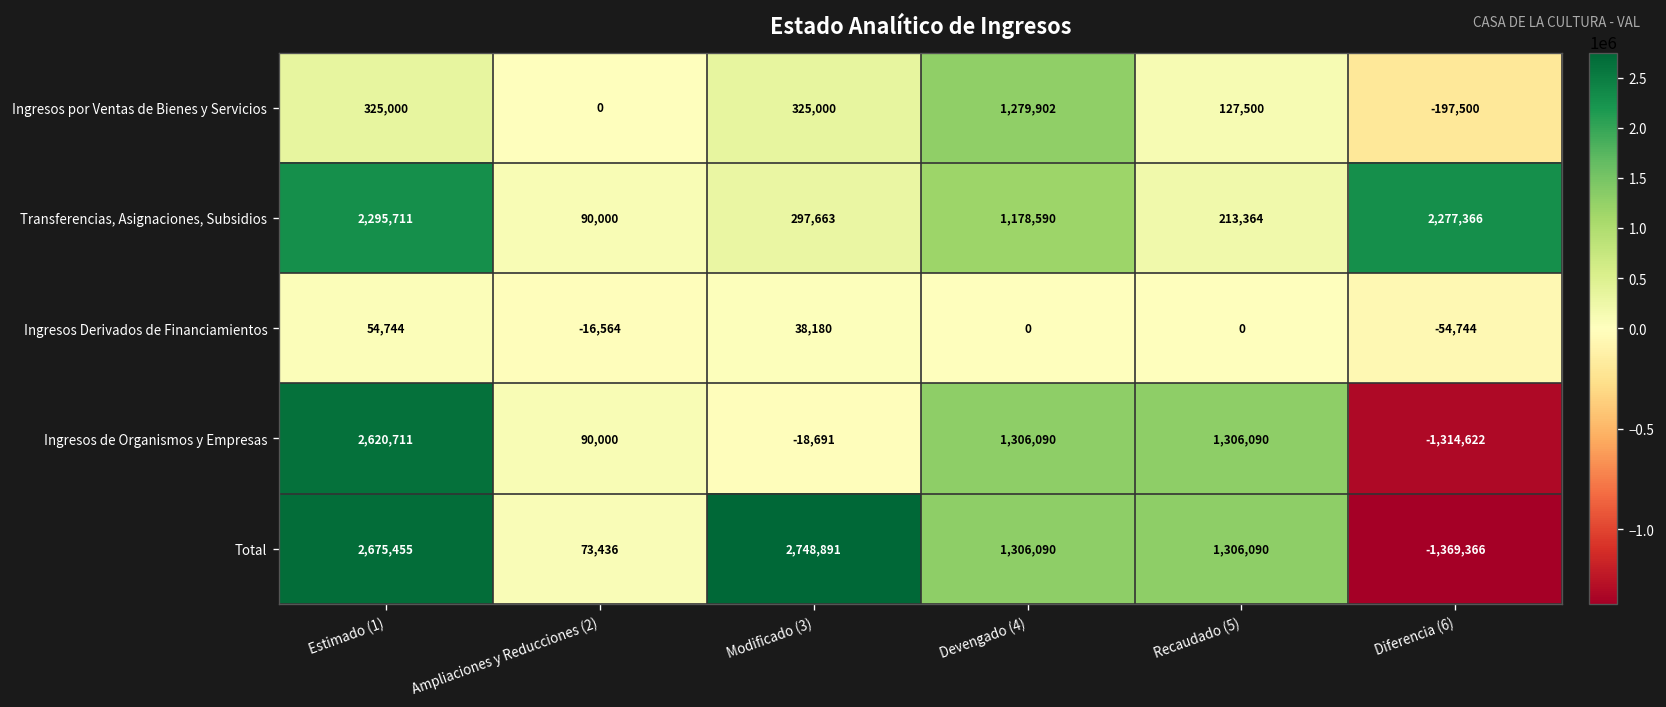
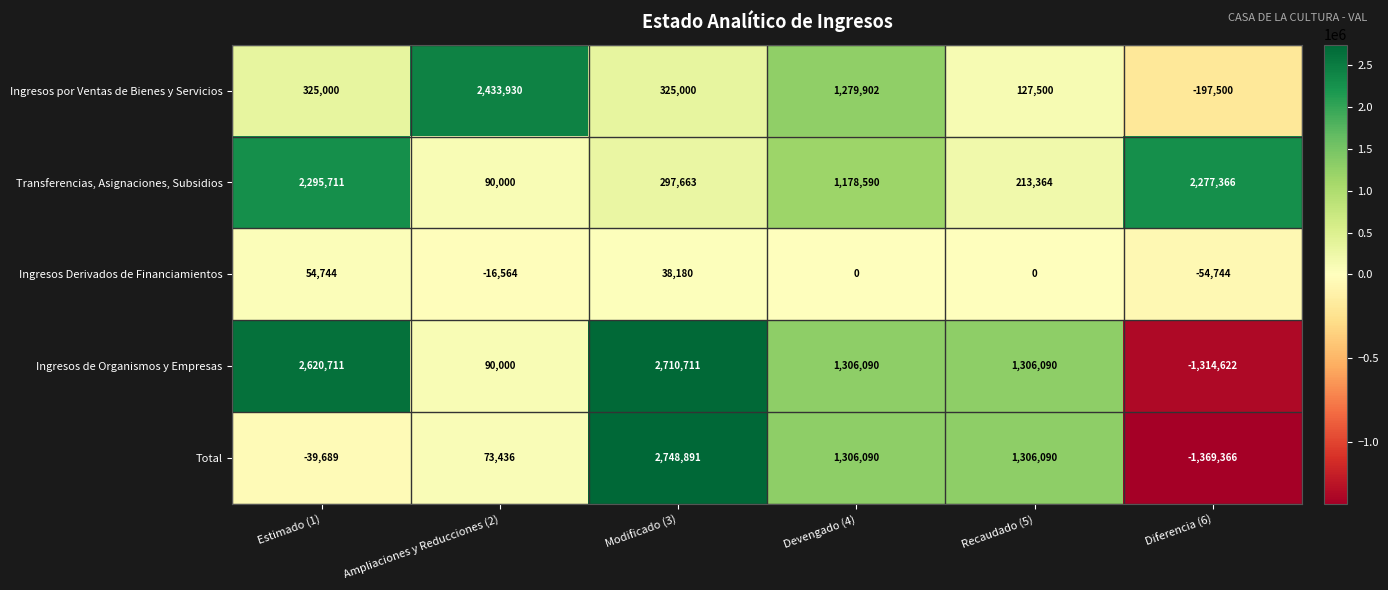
Ingresos por Ventas de Bienes y Servicios, Ampliaciones y Reducciones (2): 0 -> 2,433,930
Ingresos de Organismos y Empresas, Modificado (3): -18,691 -> 2,710,711
Total, Estimado (1): 2,675,455 -> -39,689
